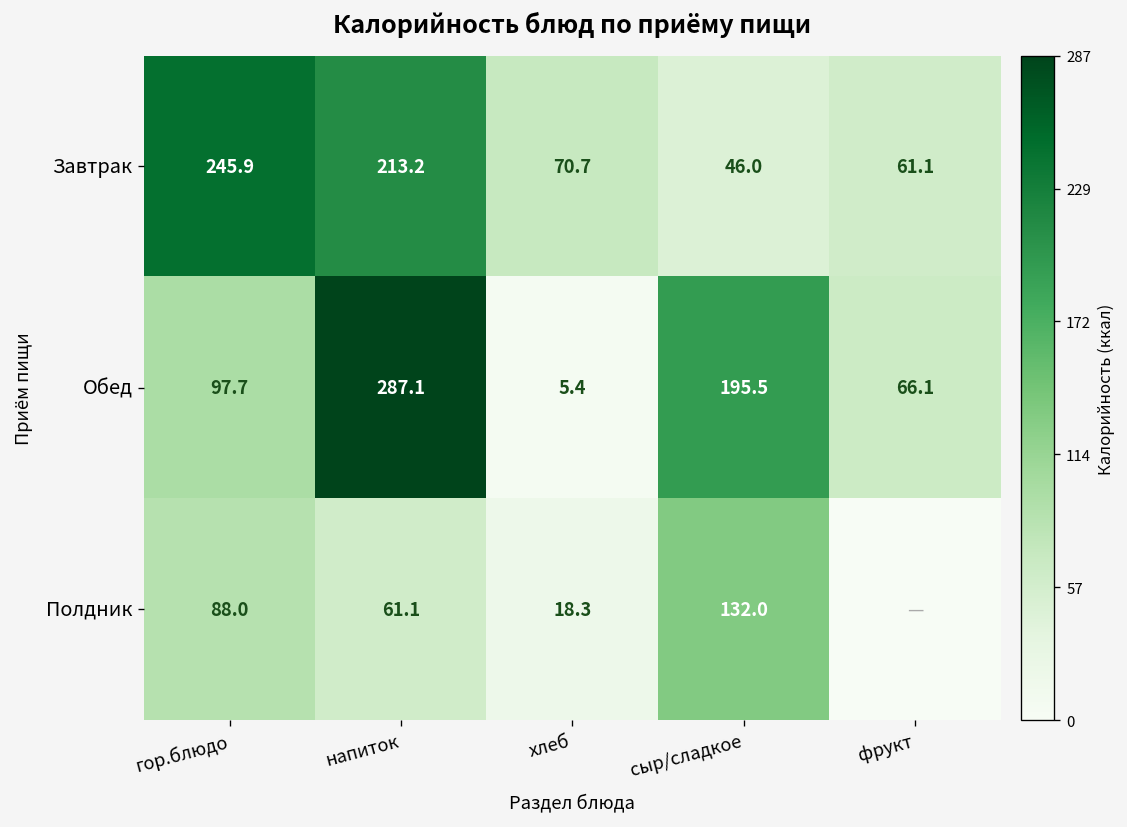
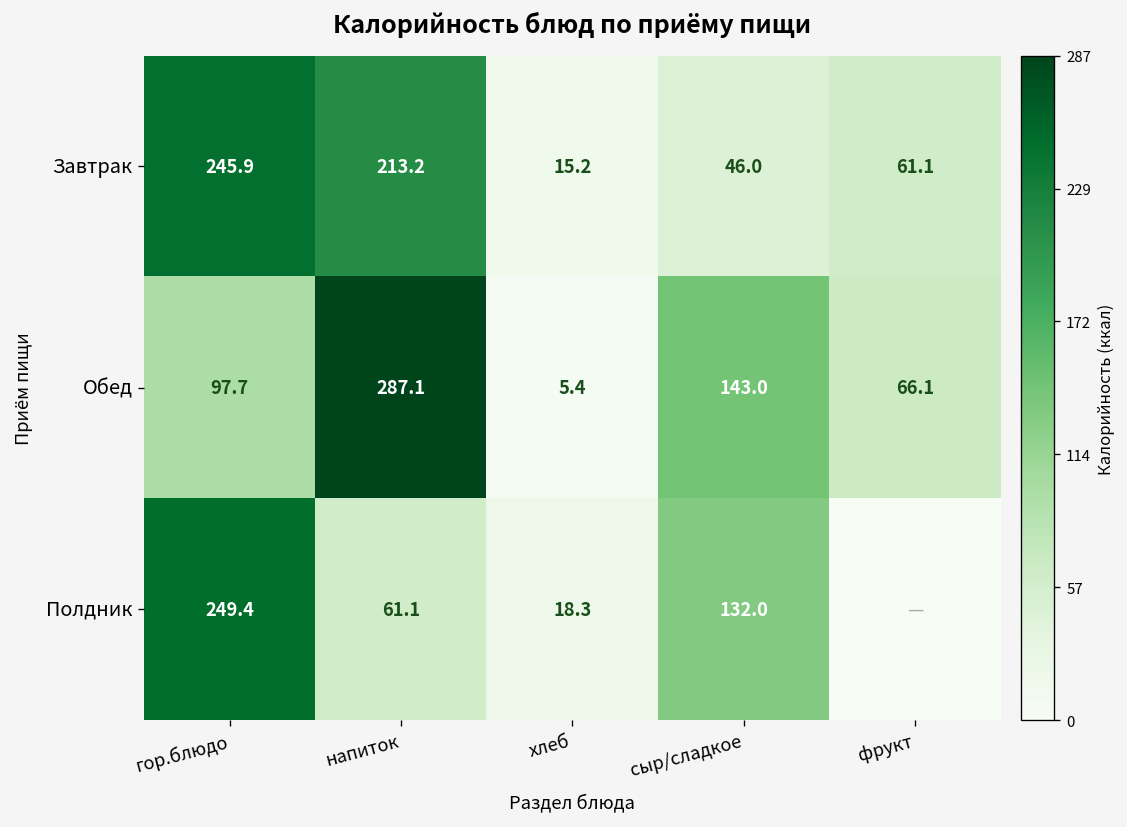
Завтрак, хлеб: 70.7 -> 15.2
Обед, сыр/сладкое: 195.5 -> 143.0
Полдник, гор.блюдо: 88.0 -> 249.4
